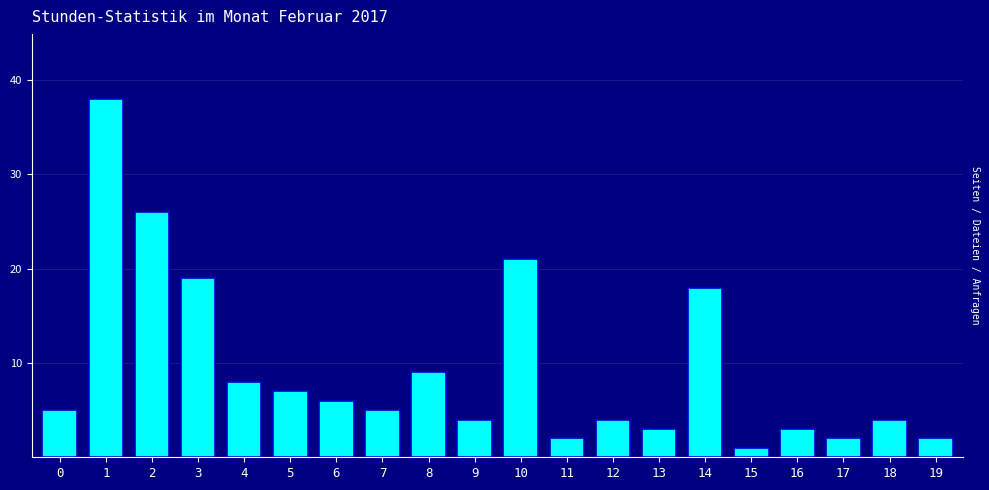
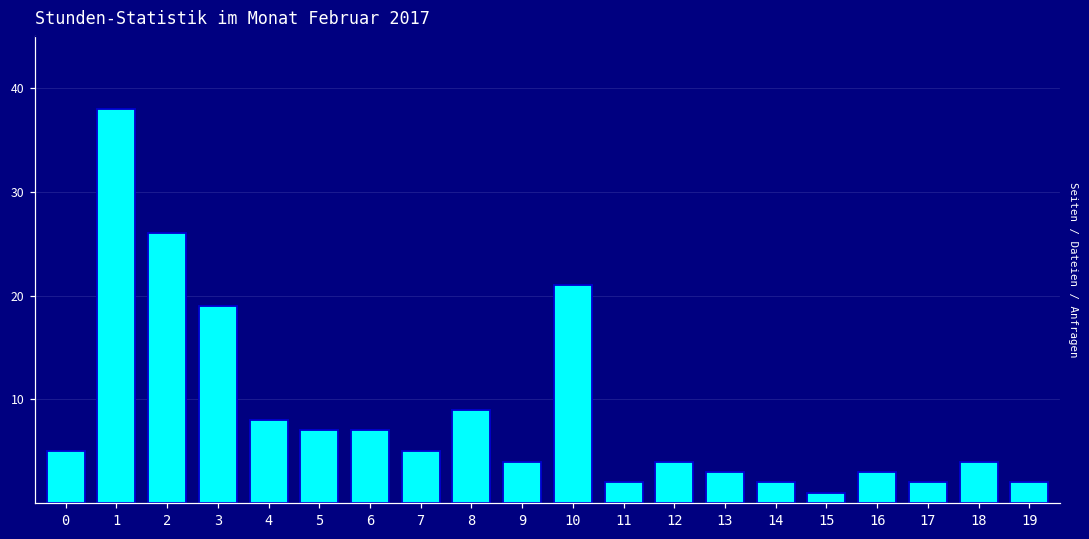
6: 6 -> 7
14: 18 -> 2
